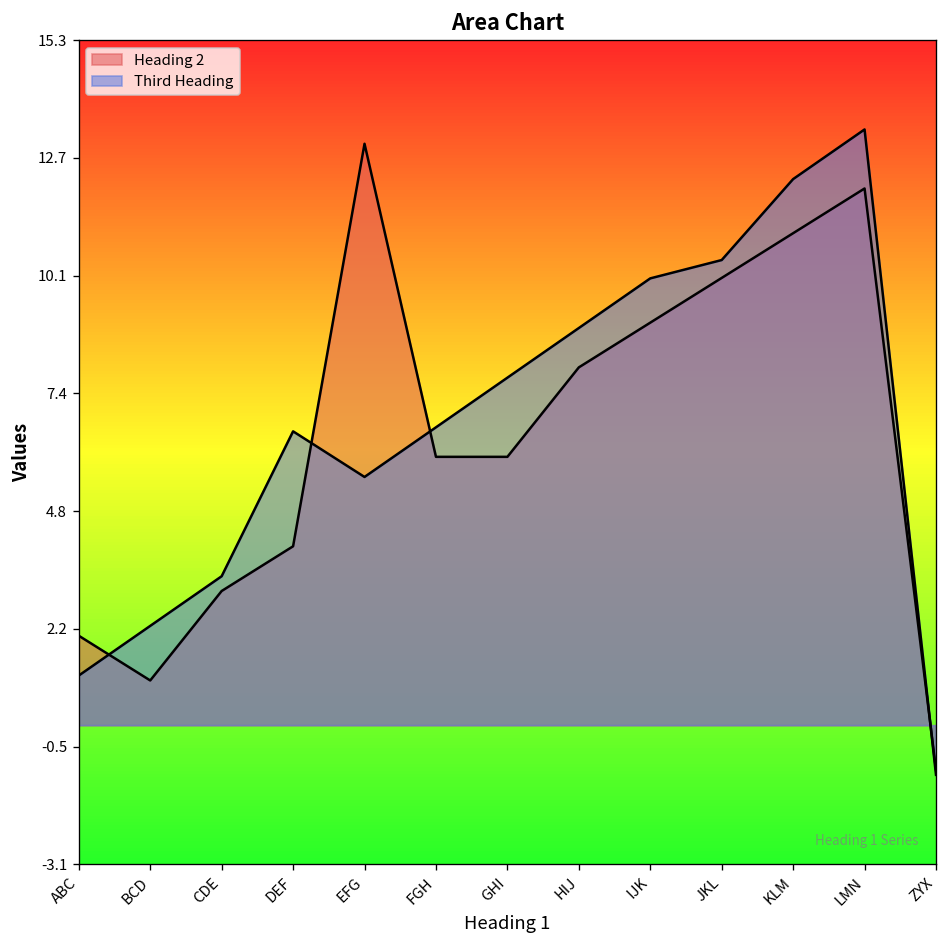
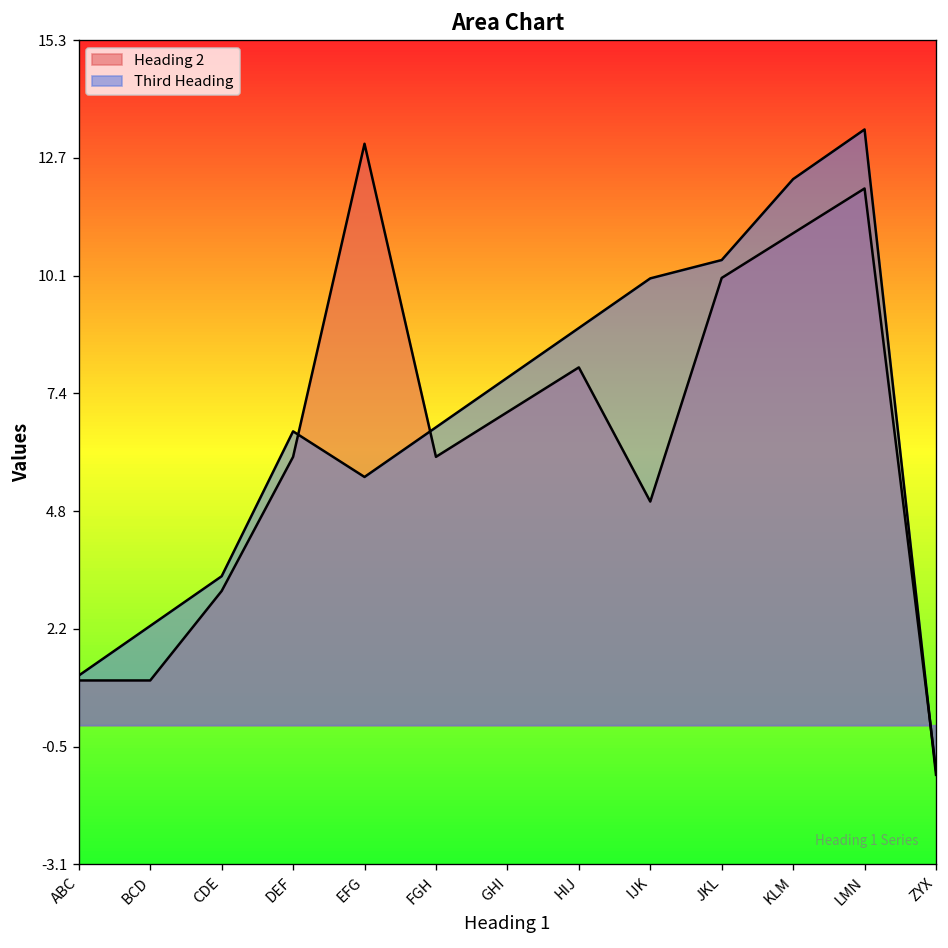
Heading 2, ABC: 2 -> 1
Heading 2, DEF: 4 -> 6
Heading 2, GHI: 6 -> 7
Heading 2, IJK: 9 -> 5
